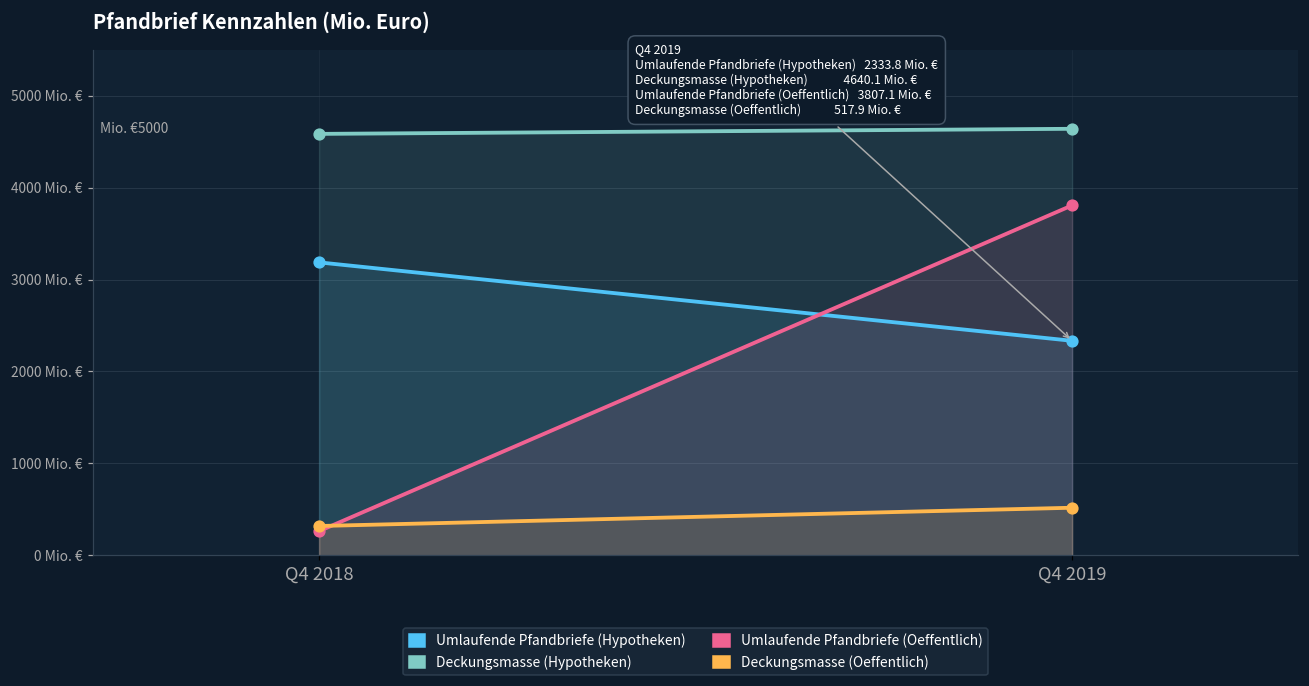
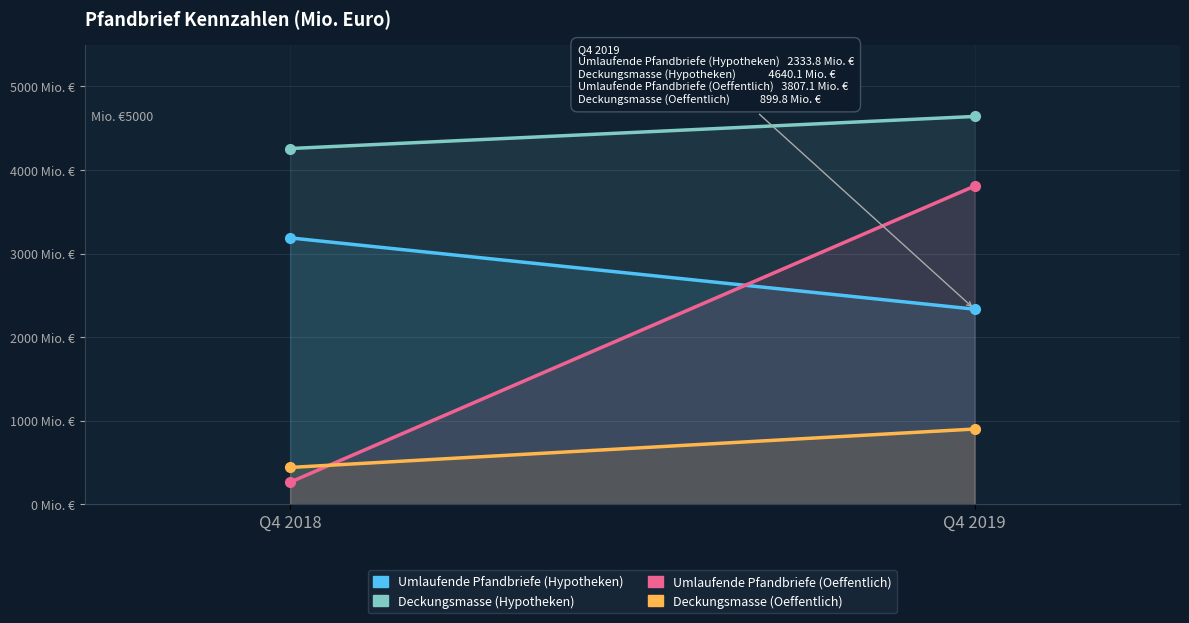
Deckungsmasse (Hypotheken), Q4 2018: 4600 Mio. € -> 4300 Mio. €
Deckungsmasse (Oeffentlich), Q4 2018: 300 Mio. € -> 400 Mio. €
Deckungsmasse (Oeffentlich), Q4 2019: 517.9 -> 899.8
